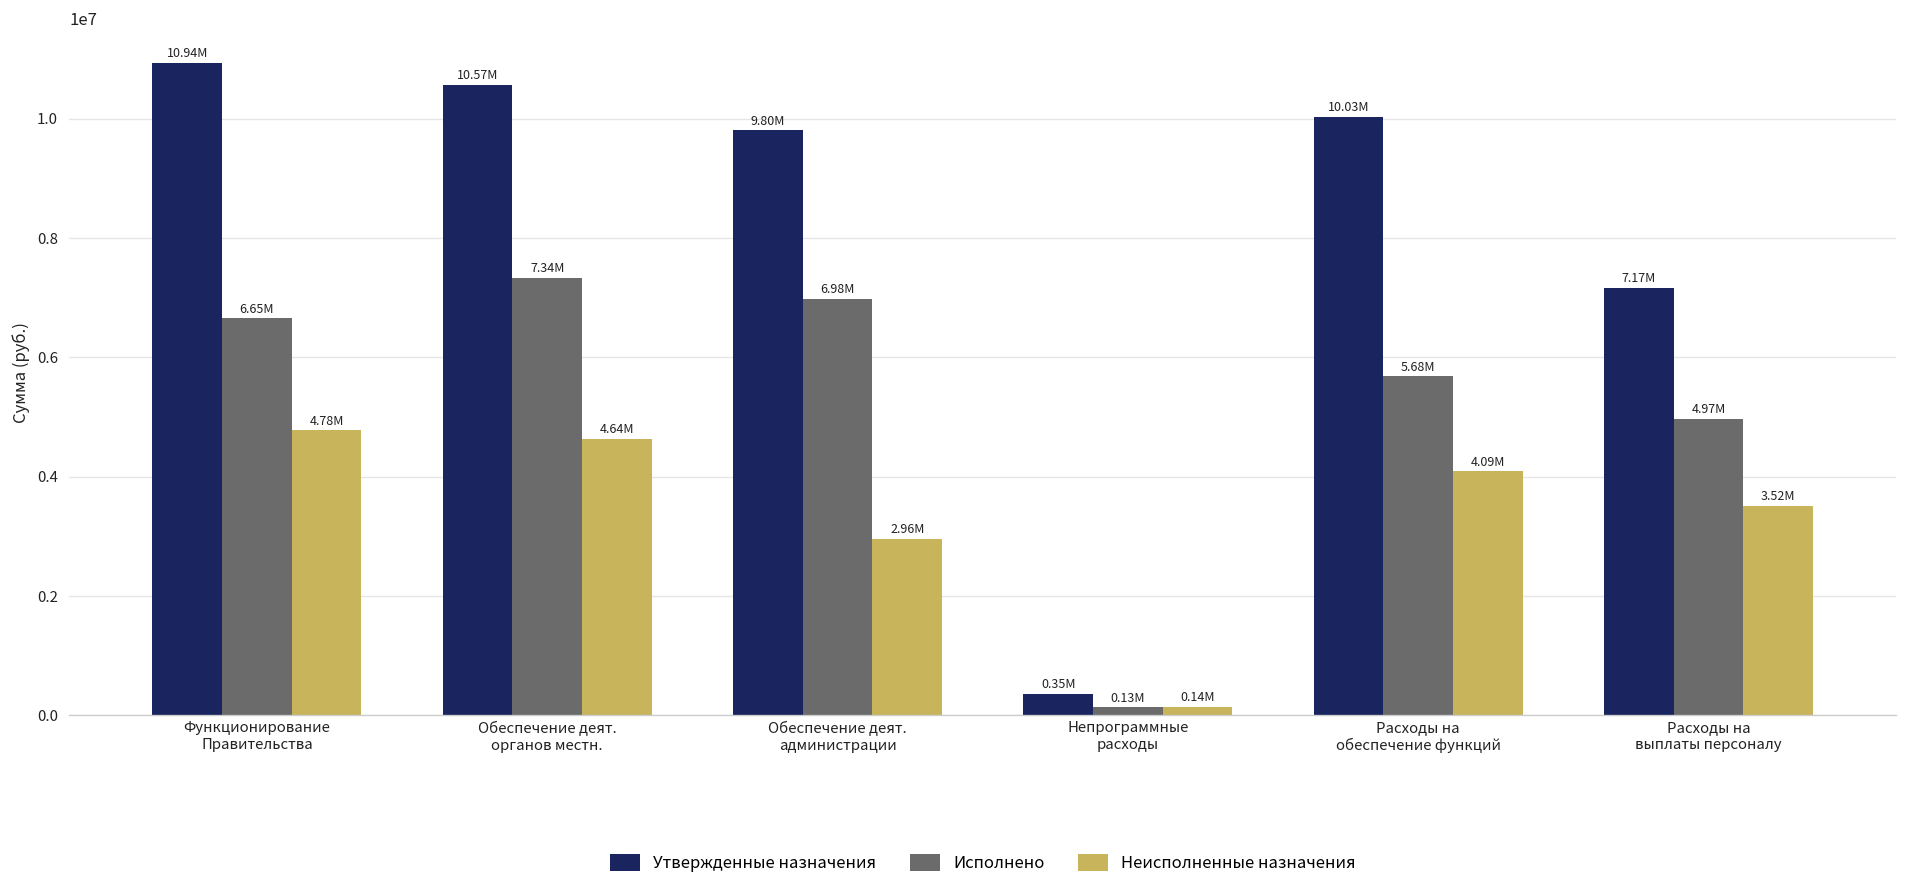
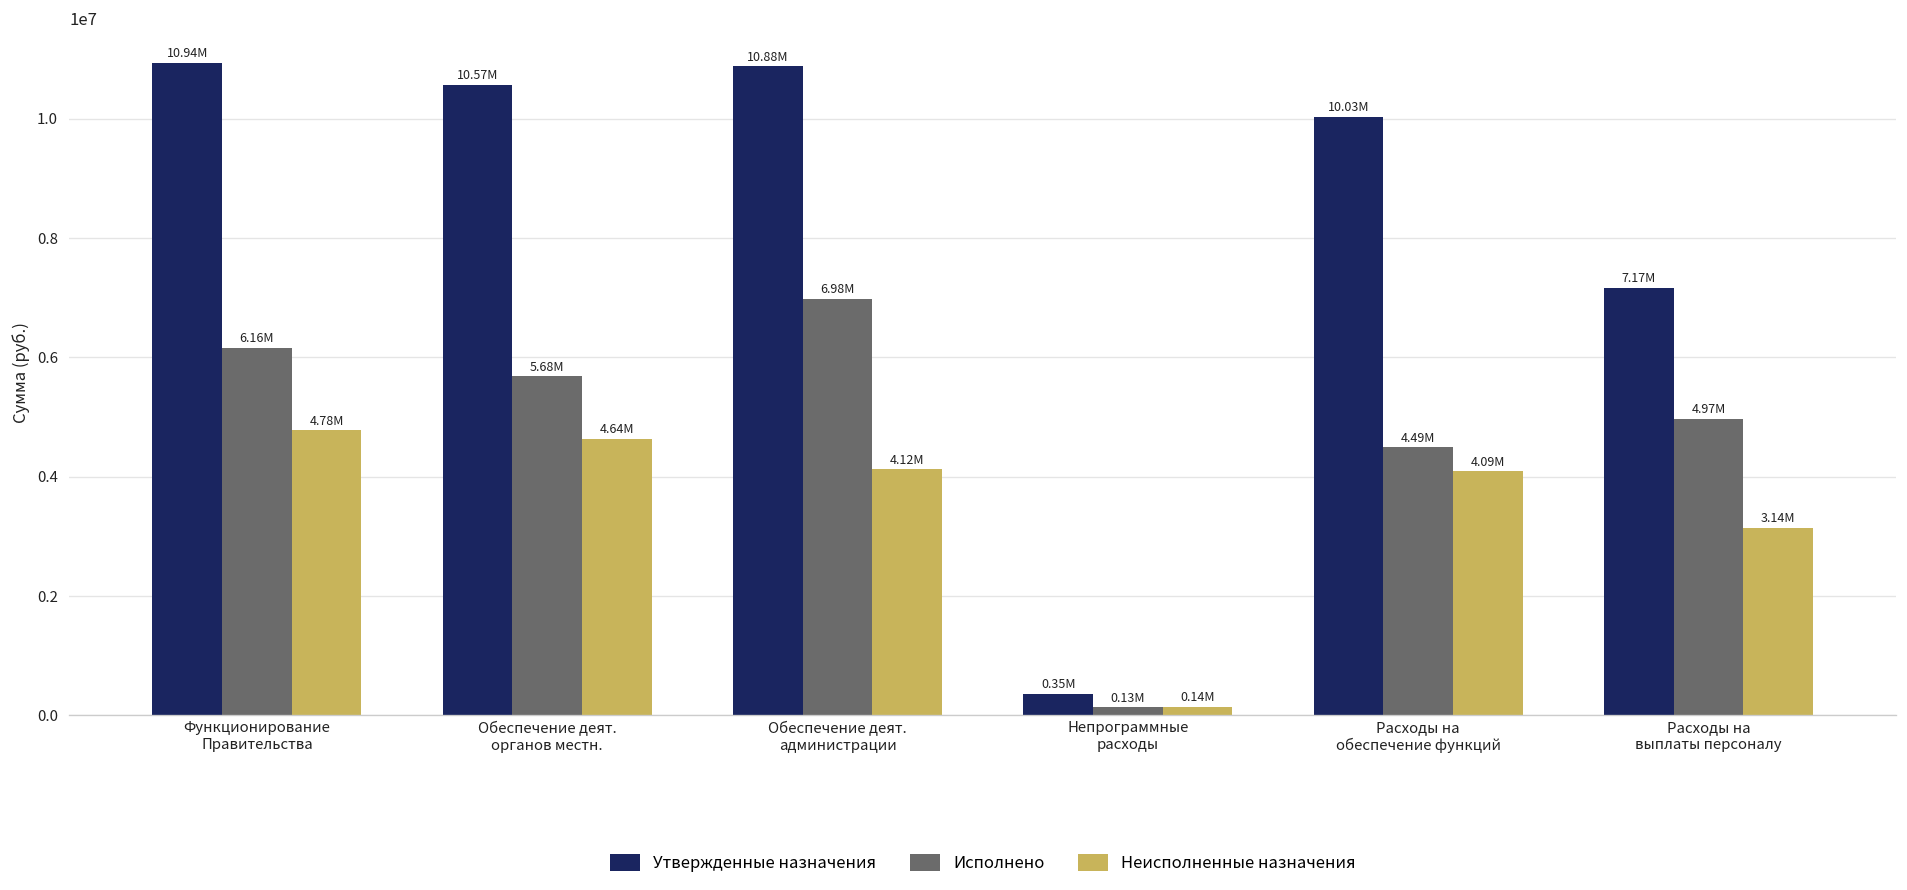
Исполнено, Функционирование Правительства: 6.65M -> 6.16M
Исполнено, Обеспечение деят. органов местн.: 7.34M -> 5.68M
Утвержденные назначения, Обеспечение деят. администрации: 9.80M -> 10.88M
Неисполненные назначения, Обеспечение деят. администрации: 2.96M -> 4.12M
Исполнено, Расходы на обеспечение функций: 5.68M -> 4.49M
Неисполненные назначения, Расходы на выплаты персоналу: 3.52M -> 3.14M
